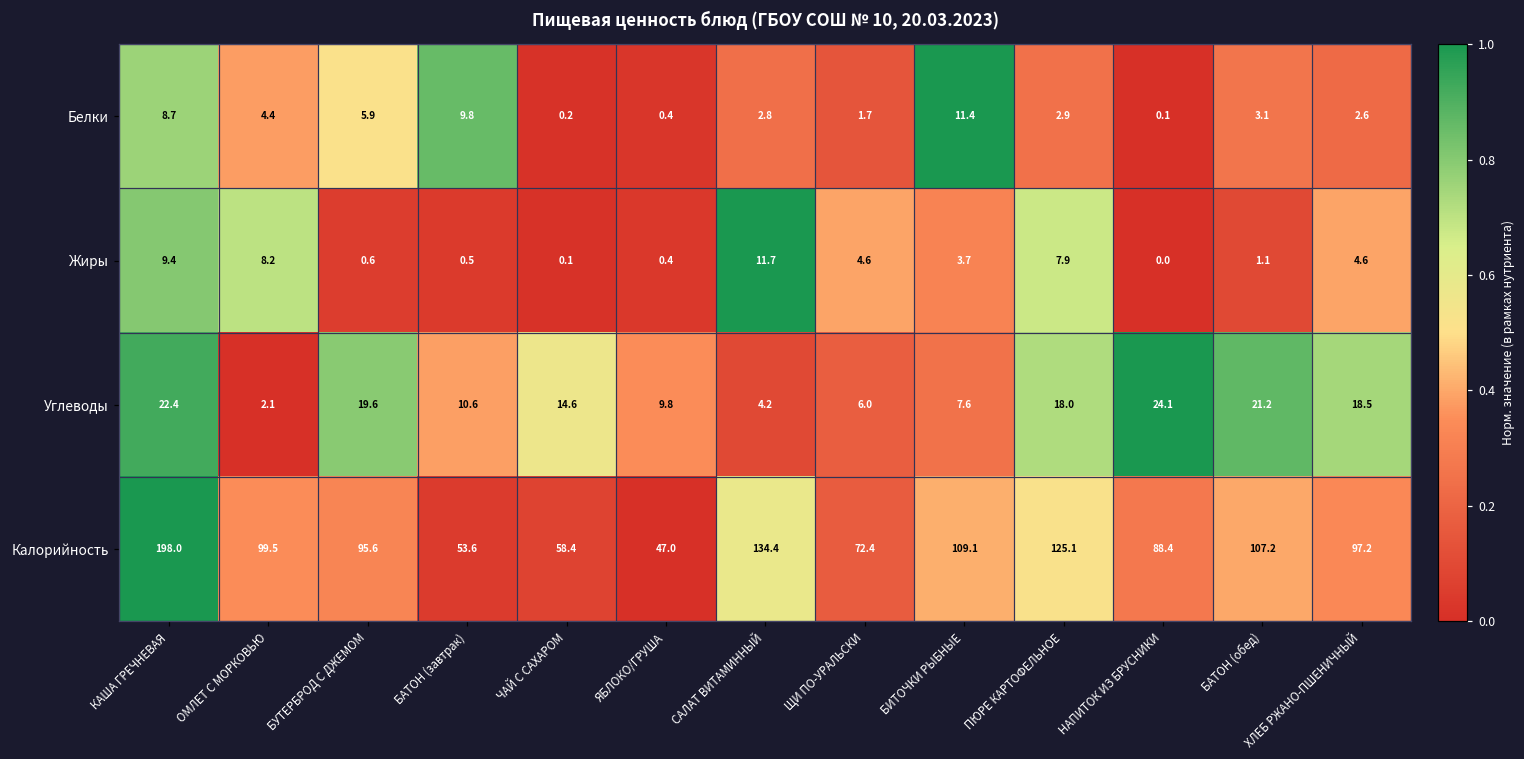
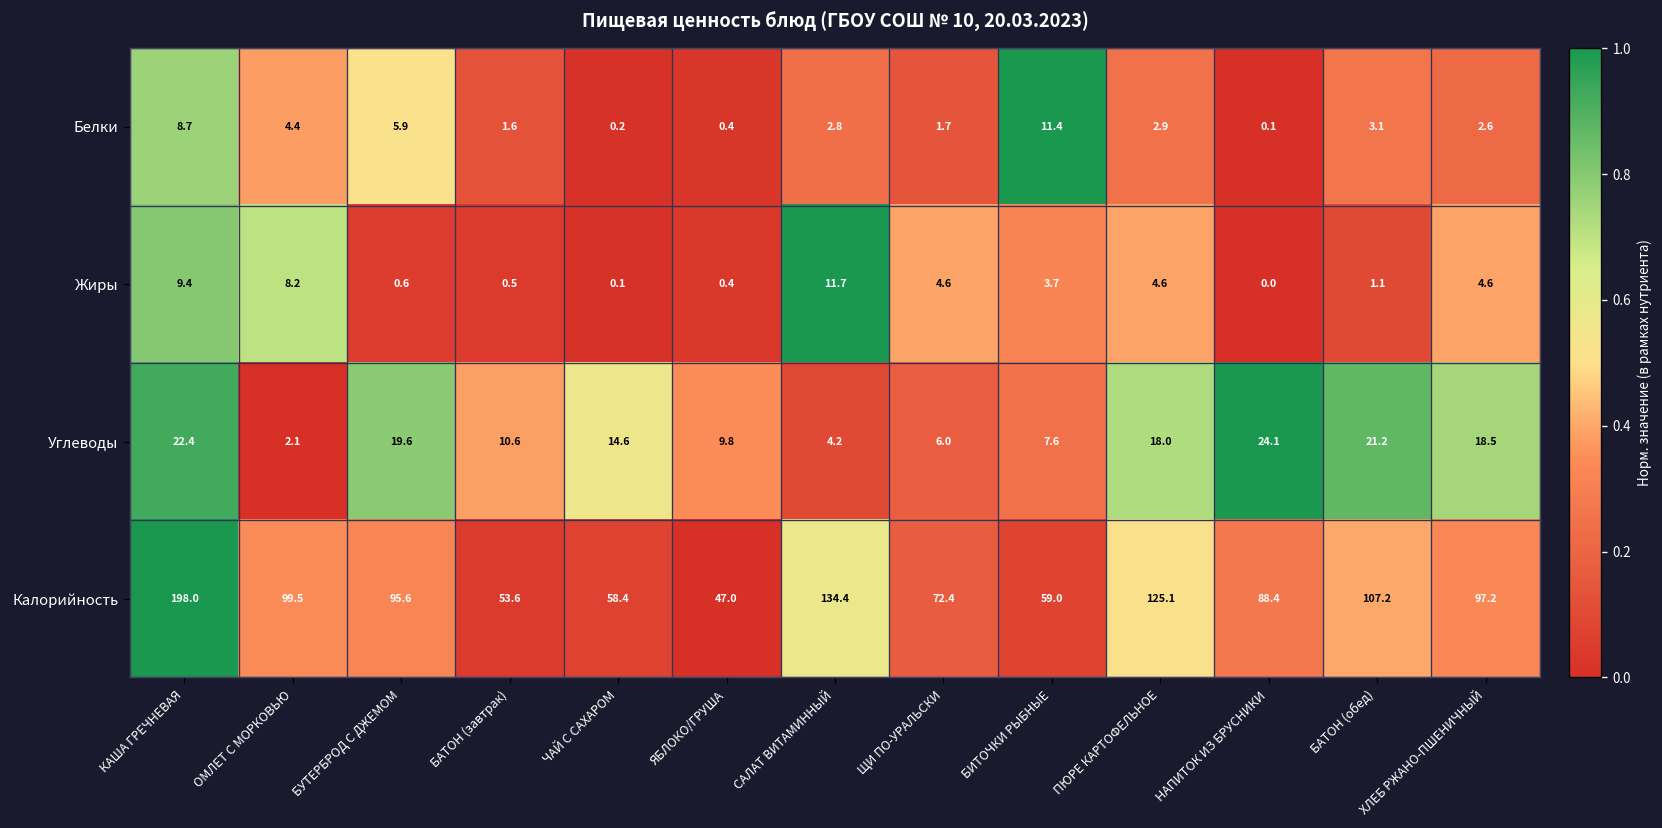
Белки, БАТОН (завтрак): 9.8 -> 1.6
Жиры, ПЮРЕ КАРТОФЕЛЬНОЕ: 7.9 -> 4.6
Калорийность, БИТОЧКИ РЫБНЫЕ: 109.1 -> 59.0
